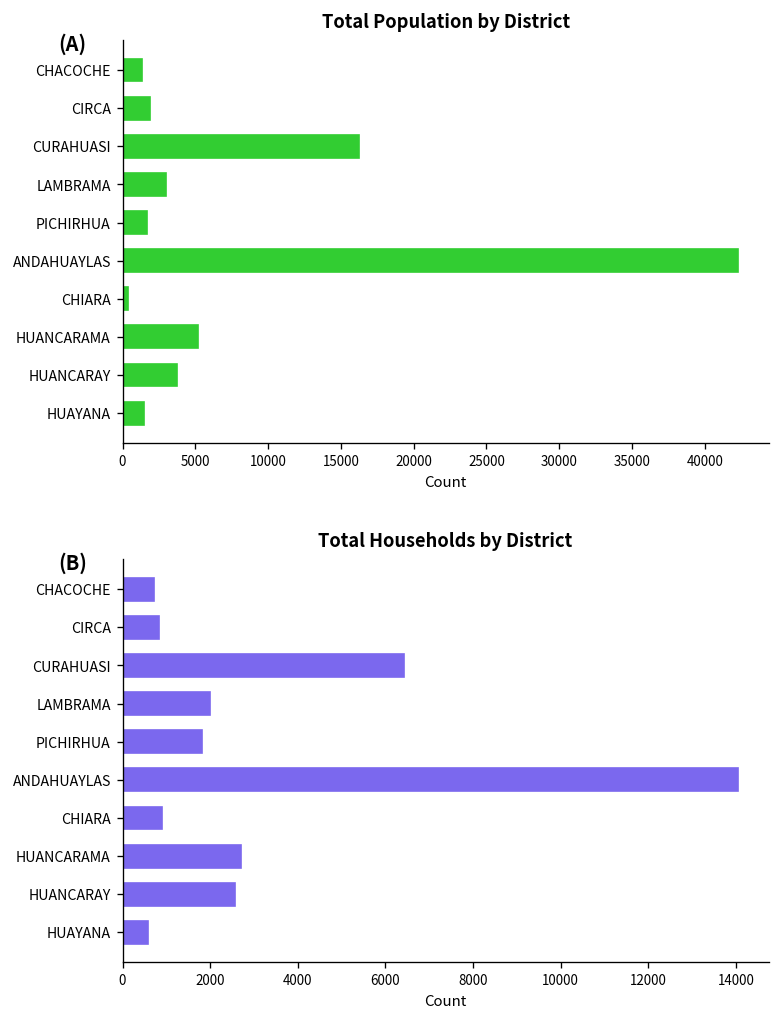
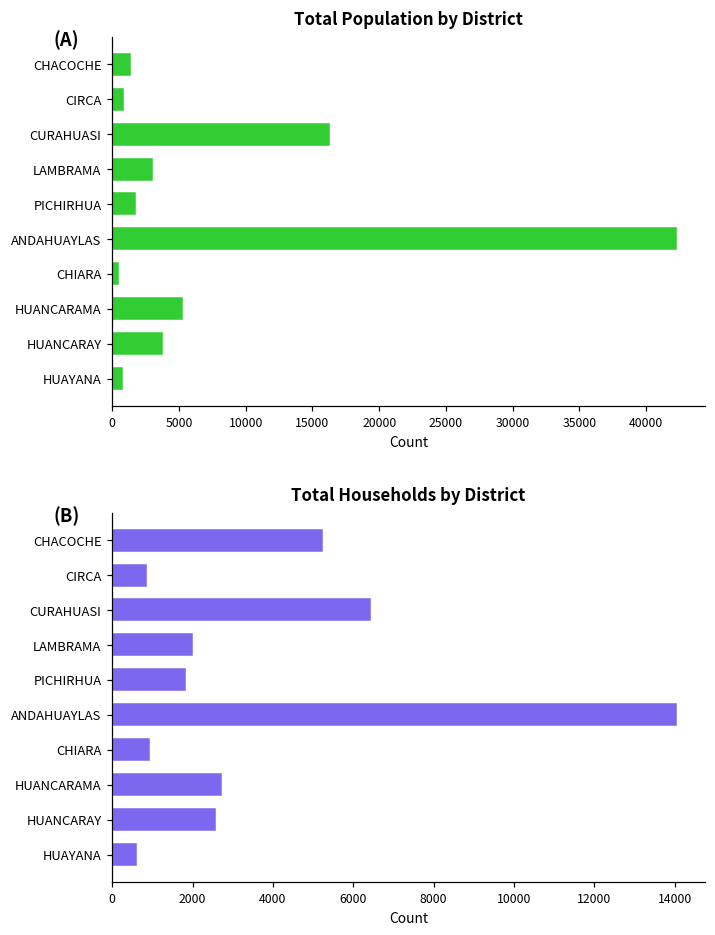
Total Population by District, CIRCA: 1900 -> 800
Total Population by District, HUAYANA: 1400 -> 800
Total Households by District, CHACOCHE: 700 -> 5200
